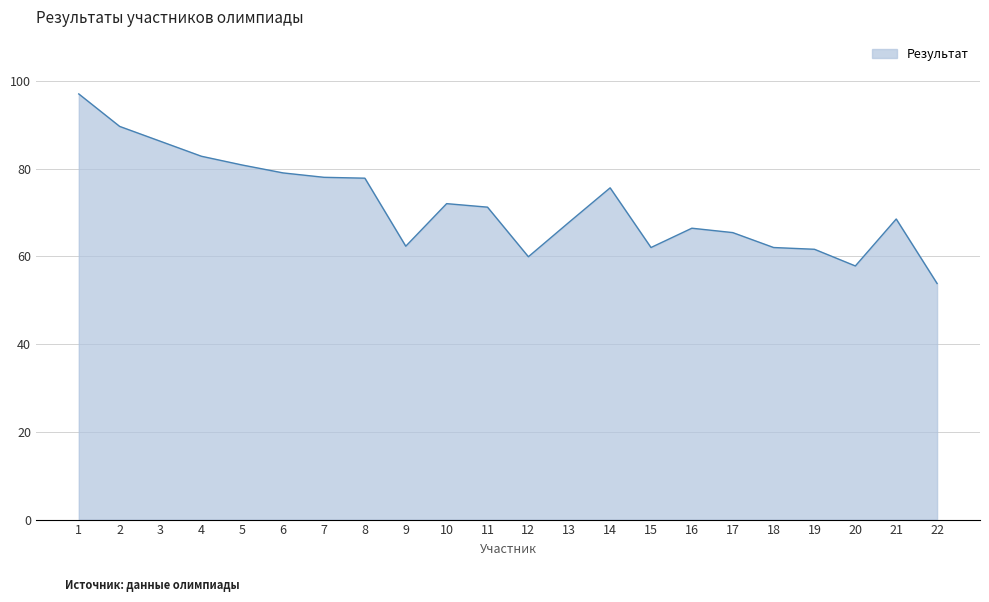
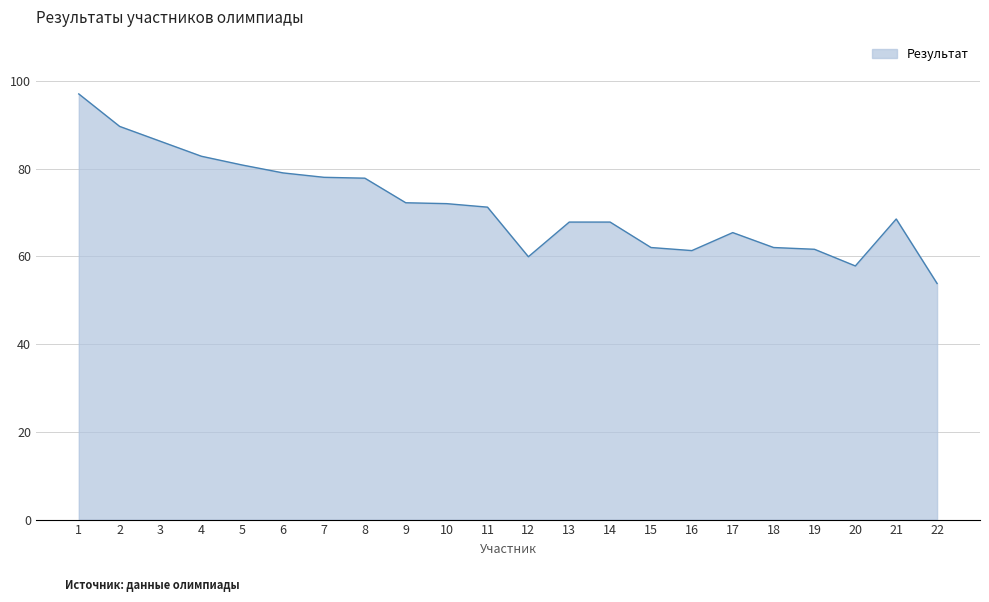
9: 62 -> 72
14: 76 -> 68
16: 66 -> 61
